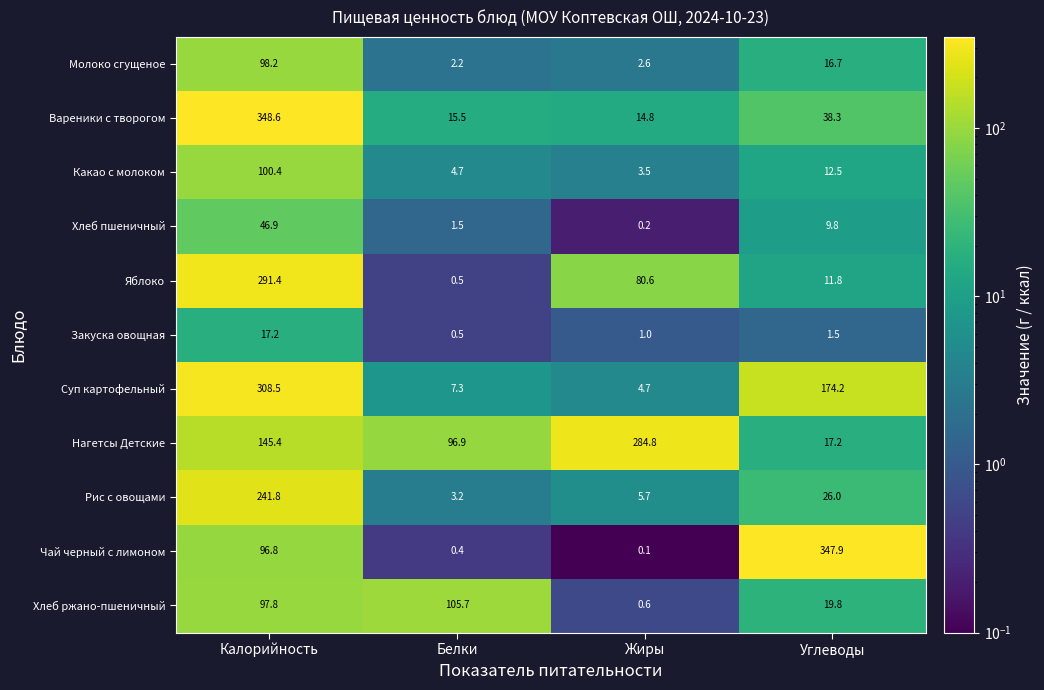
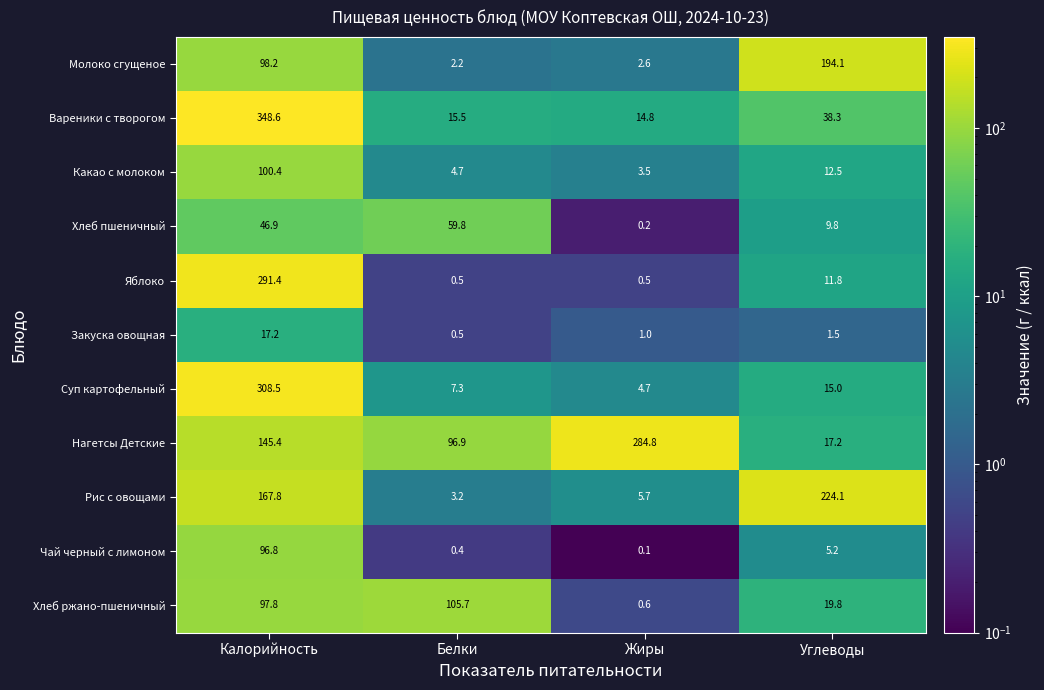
Молоко сгущеное, Углеводы: 16.7 -> 194.1
Хлеб пшеничный, Белки: 1.5 -> 59.8
Яблоко, Жиры: 80.6 -> 0.5
Суп картофельный, Углеводы: 174.2 -> 15.0
Рис с овощами, Калорийность: 241.8 -> 167.8
Рис с овощами, Углеводы: 26.0 -> 224.1
Чай черный с лимоном, Углеводы: 347.9 -> 5.2
